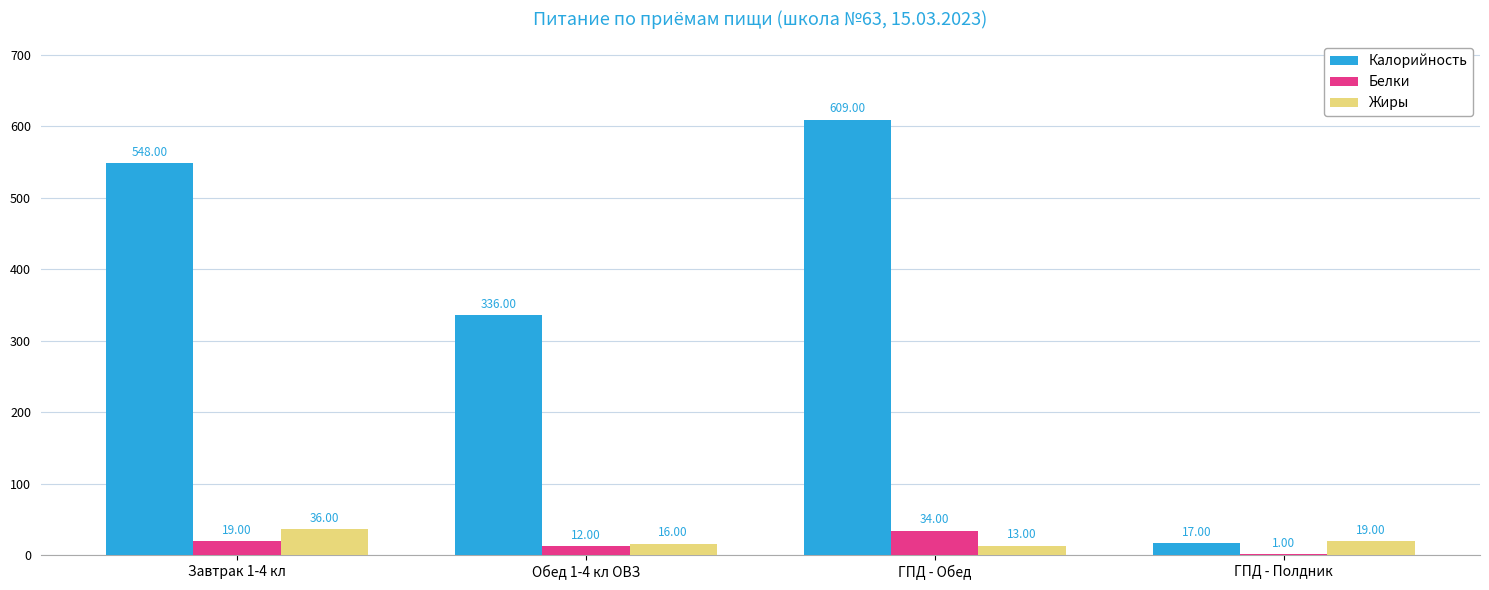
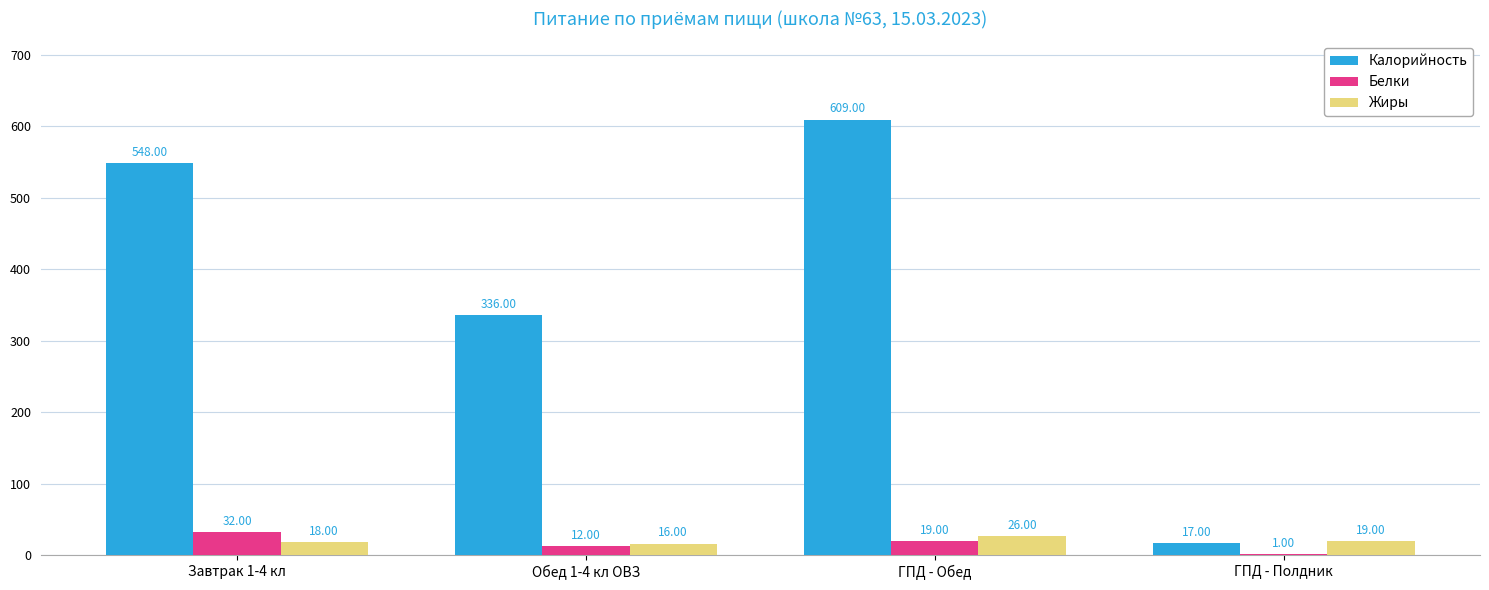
Белки, Завтрак 1-4 кл: 19.00 -> 32.00
Жиры, Завтрак 1-4 кл: 36.00 -> 18.00
Белки, ГПД - Обед: 34.00 -> 19.00
Жиры, ГПД - Обед: 13.00 -> 26.00
